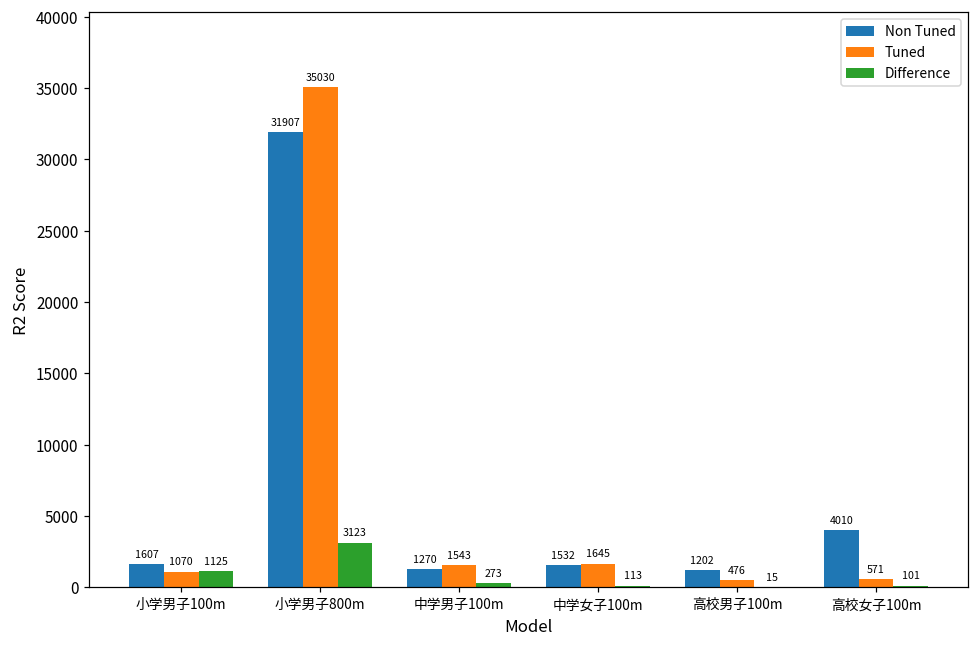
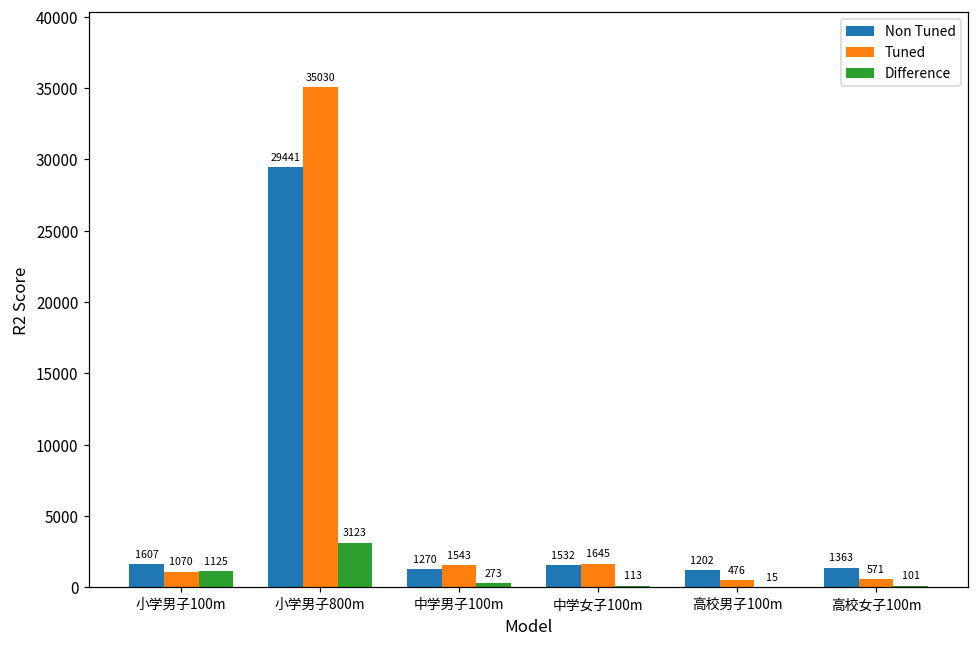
Non Tuned, 小学男子800m: 31907 -> 29441
Non Tuned, 高校女子100m: 4010 -> 1363
